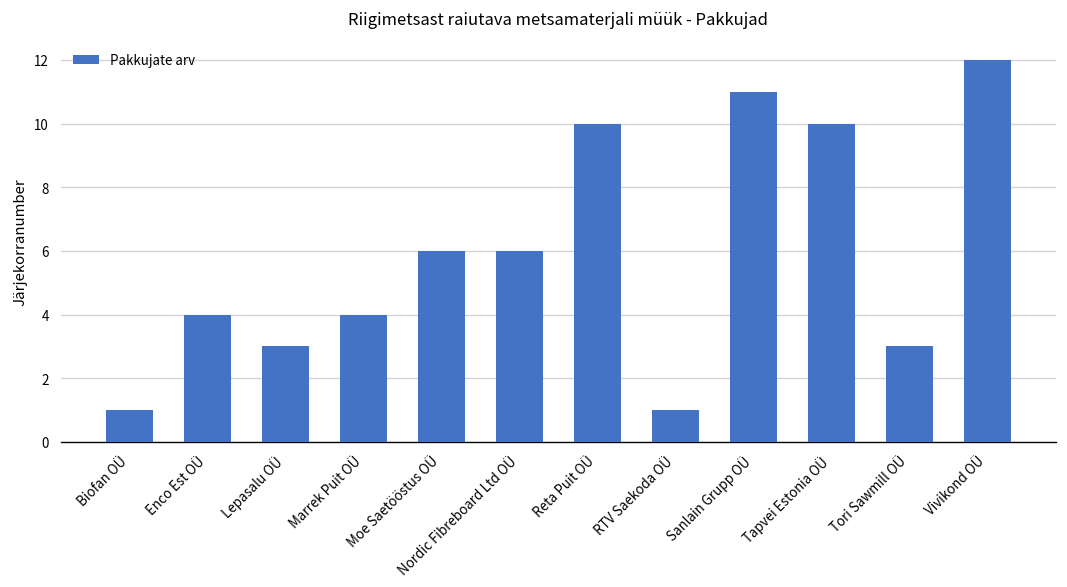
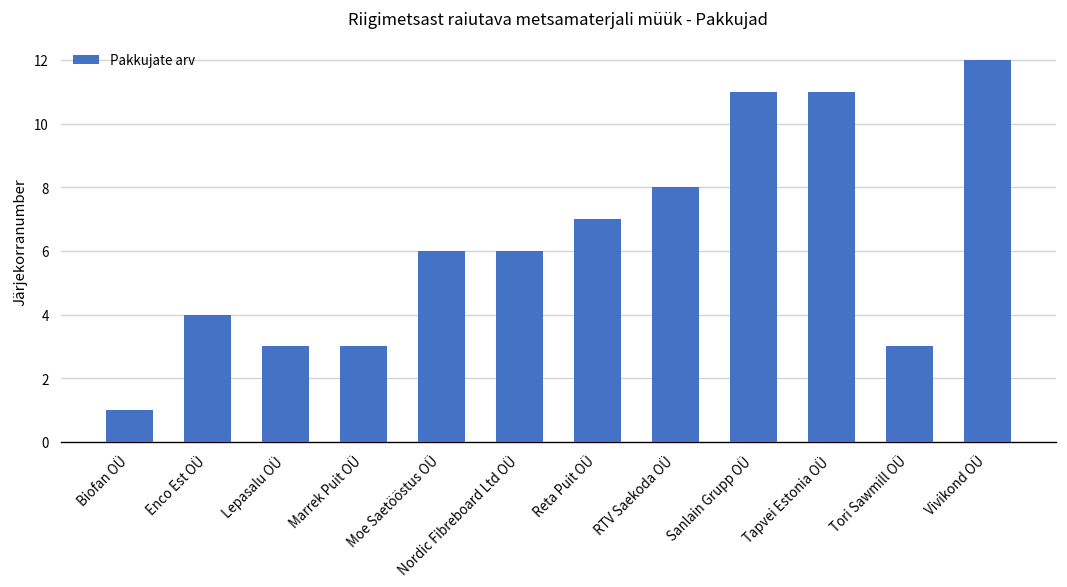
Marrek Puit OÜ: 4 -> 3
Reta Puit OÜ: 10 -> 7
RTV Saekoda OÜ: 1 -> 8
Tapvei Estonia OÜ: 10 -> 11
